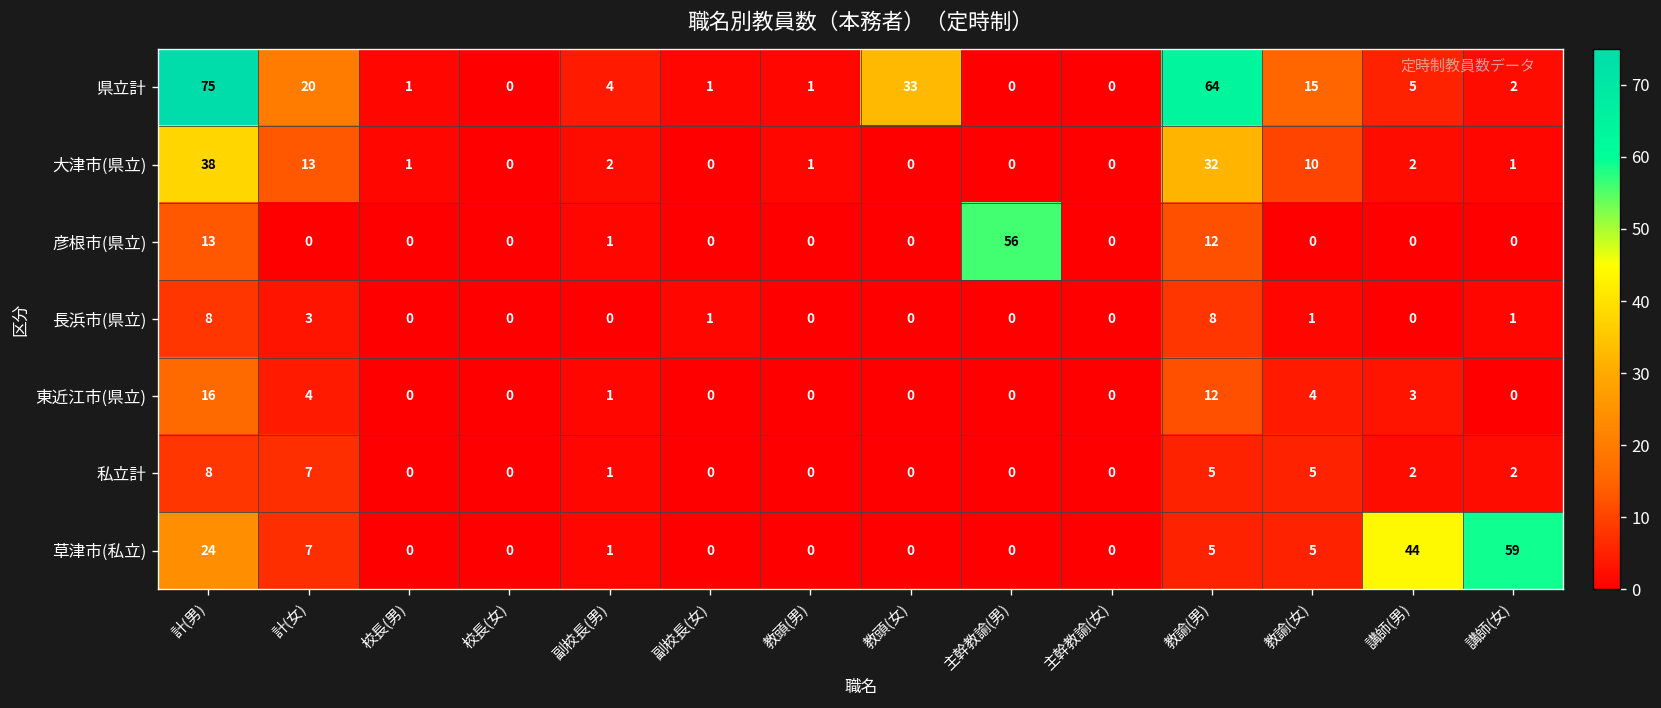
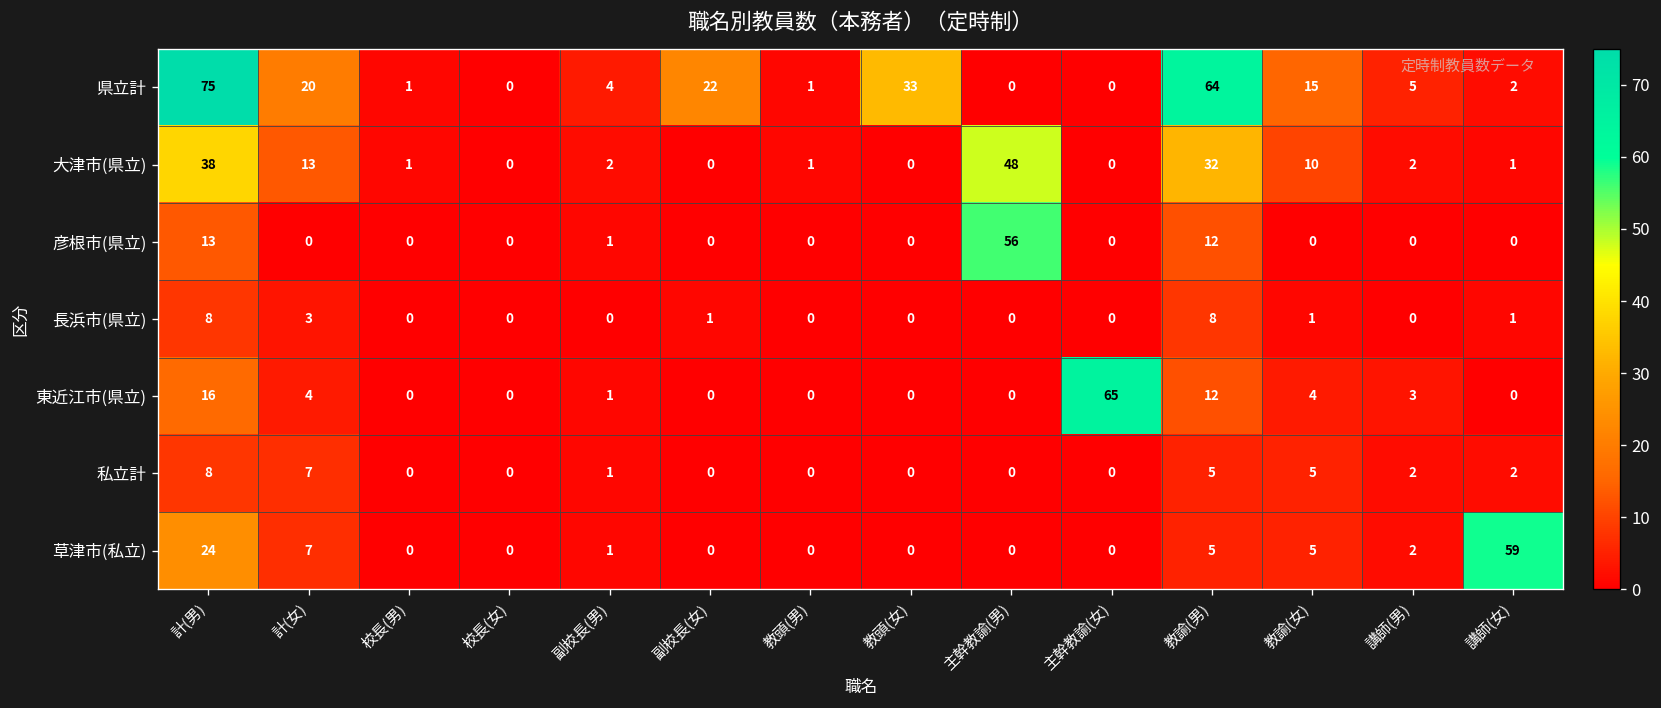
県立計, 副校長(女): 1 -> 22
大津市(県立), 主幹教諭(男): 0 -> 48
東近江市(県立), 主幹教諭(女): 0 -> 65
草津市(私立), 講師(男): 44 -> 2
